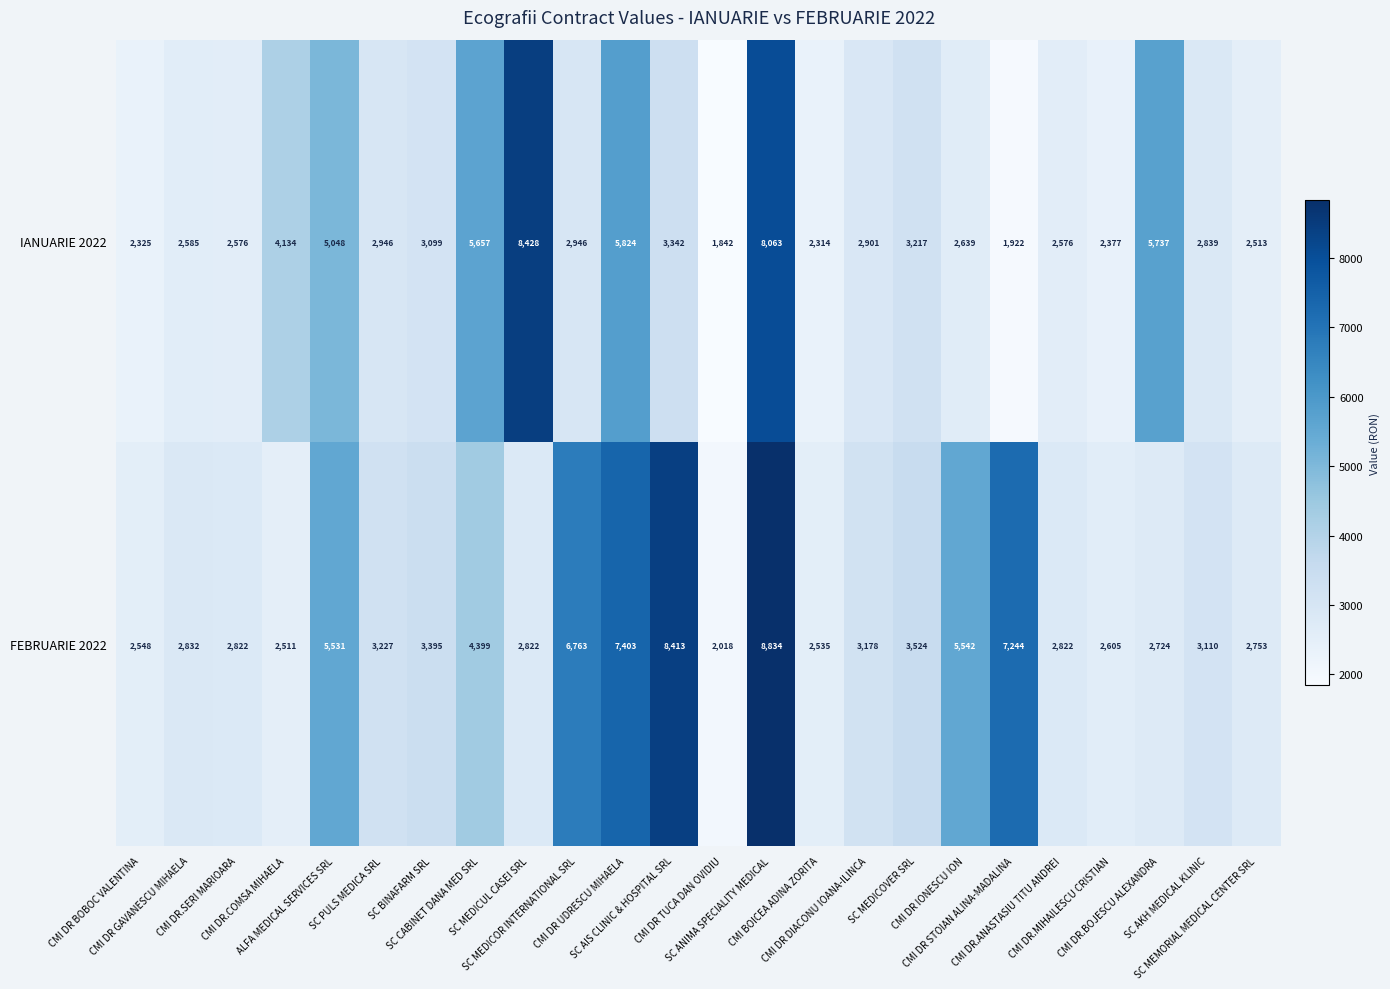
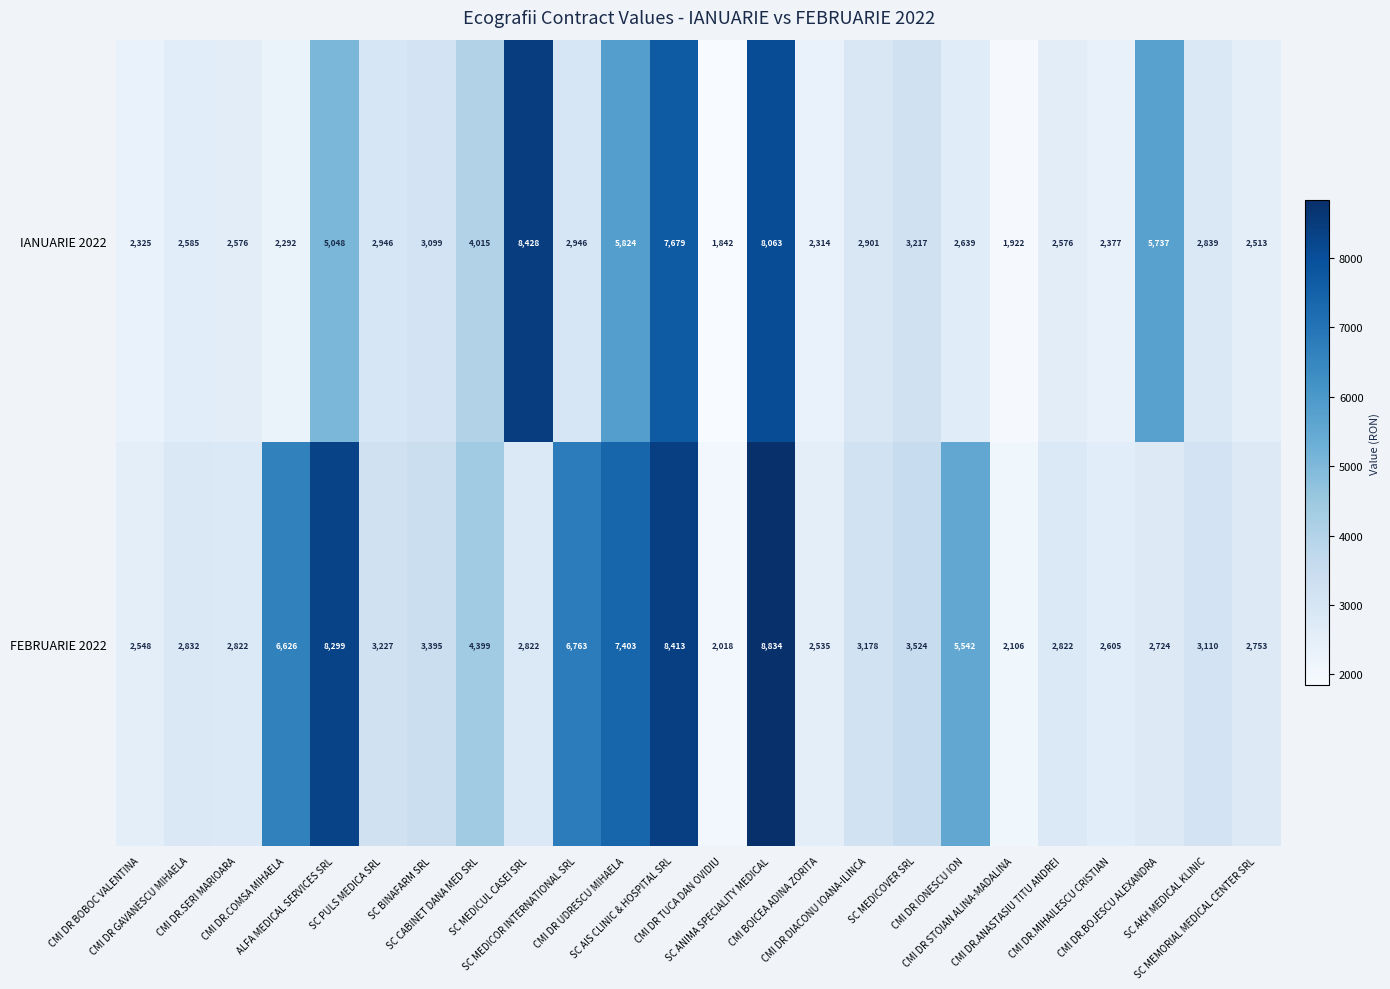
IANUARIE 2022, CMI DR.COMSA MIHAELA: 4,134 -> 2,292
IANUARIE 2022, SC CABINET DANA MED SRL: 5,657 -> 4,015
IANUARIE 2022, SC AIS CLINIC & HOSPITAL SRL: 3,342 -> 7,679
FEBRUARIE 2022, CMI DR.COMSA MIHAELA: 2,511 -> 6,626
FEBRUARIE 2022, ALFA MEDICAL SERVICES SRL: 5,531 -> 8,299
FEBRUARIE 2022, CMI DR STOIAN ALINA-MADALINA: 7,244 -> 2,106
